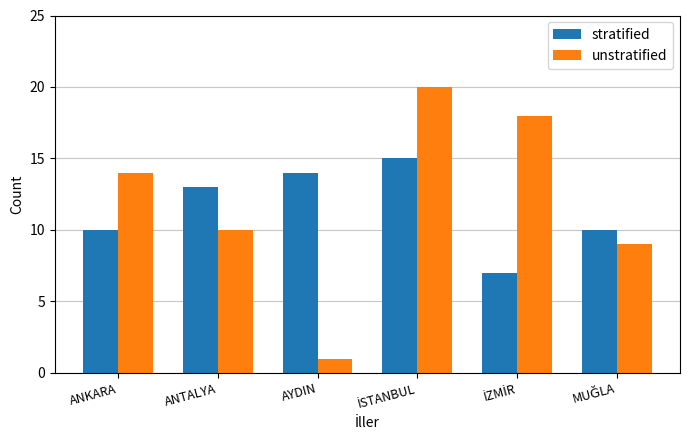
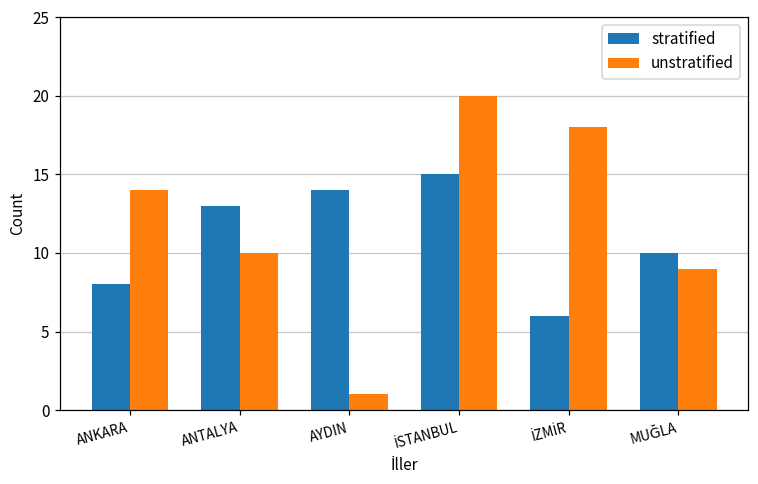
stratified, ANKARA: 10 -> 8
stratified, İZMİR: 7 -> 6
